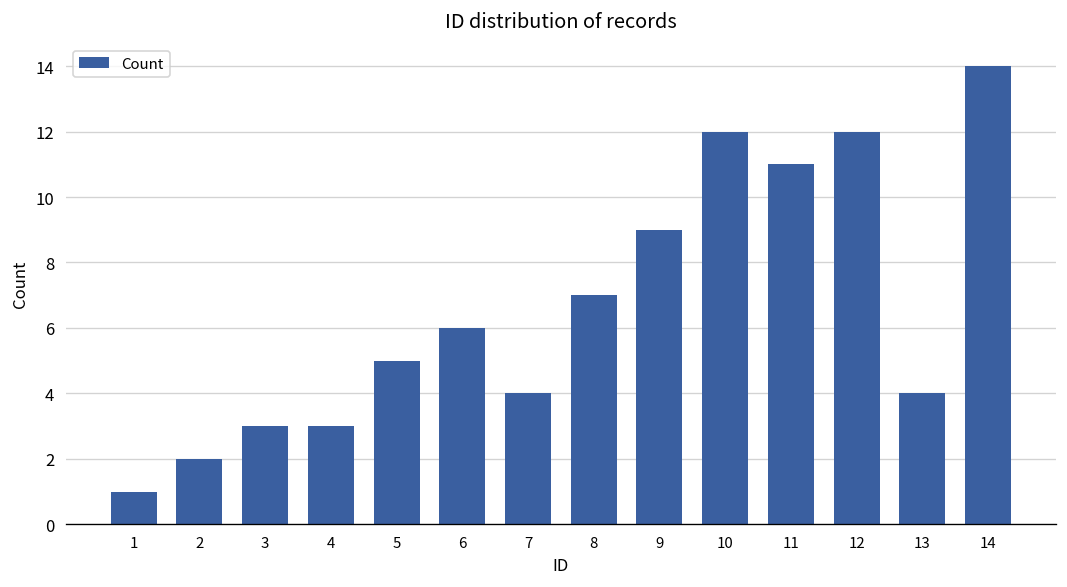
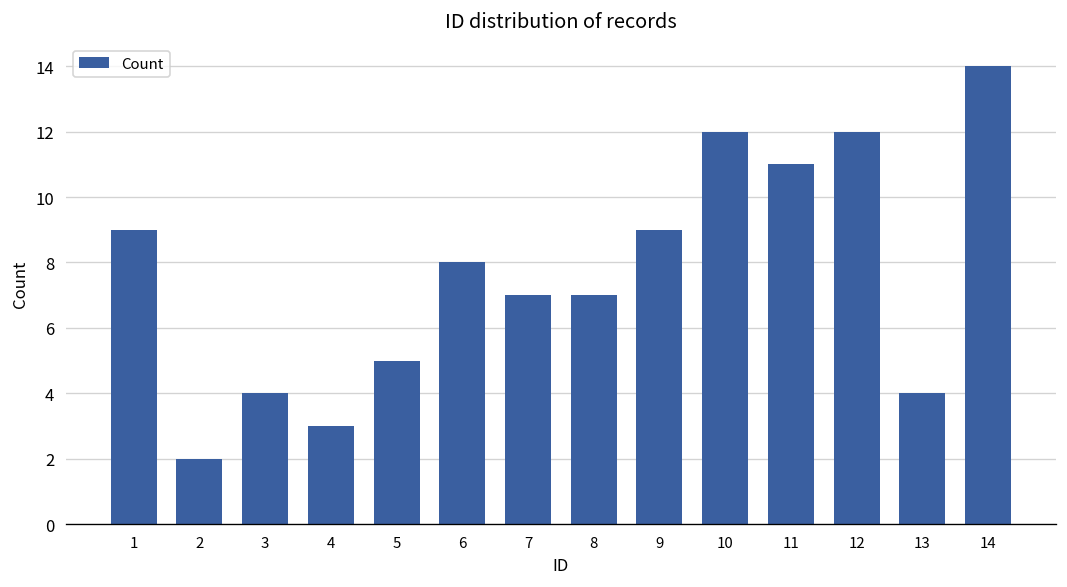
1: 1 -> 9
3: 3 -> 4
6: 6 -> 8
7: 4 -> 7
